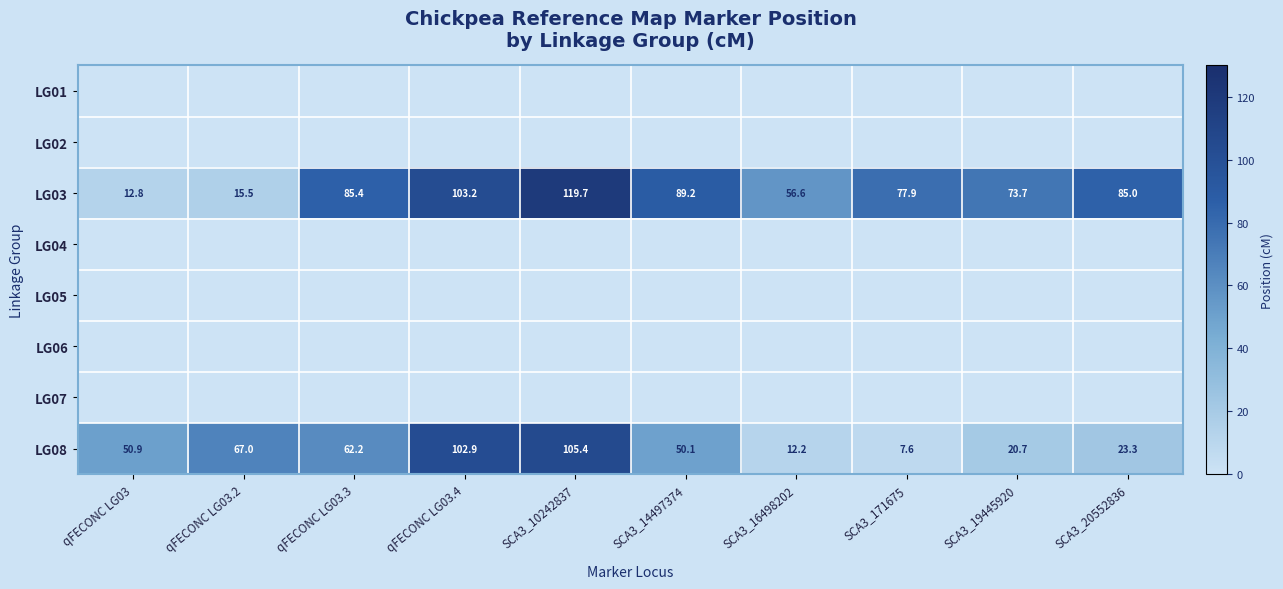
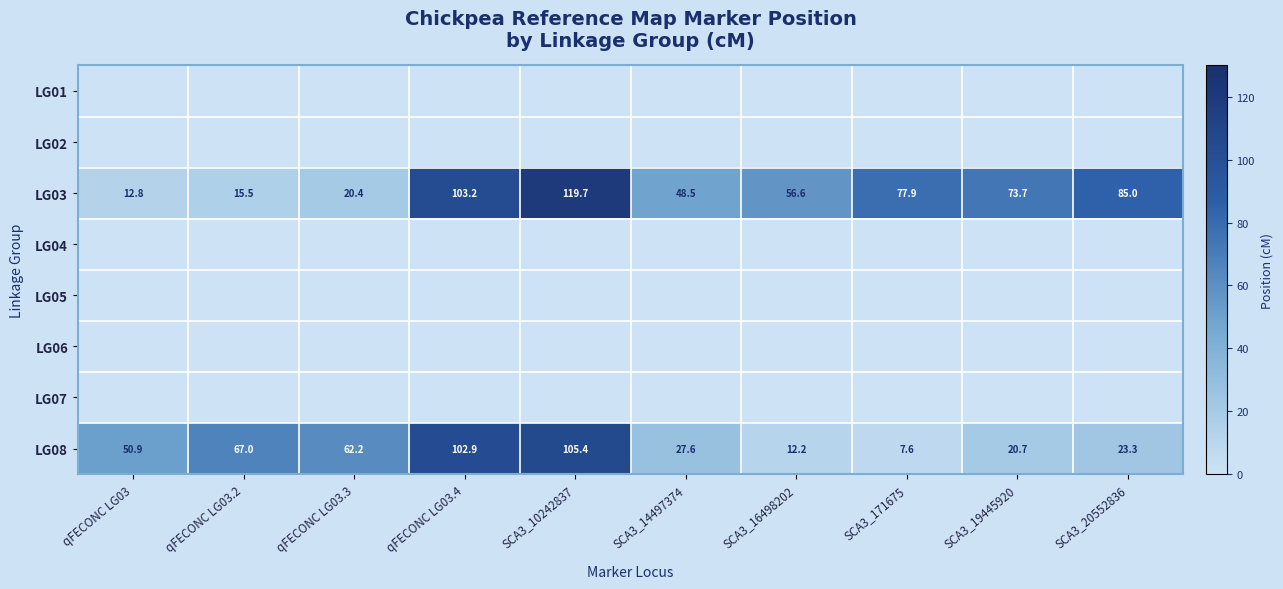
LG03, qFECONC LG03.3: 85.4 -> 20.4
LG03, SCA3_14497374: 89.2 -> 48.5
LG08, SCA3_14497374: 50.1 -> 27.6
